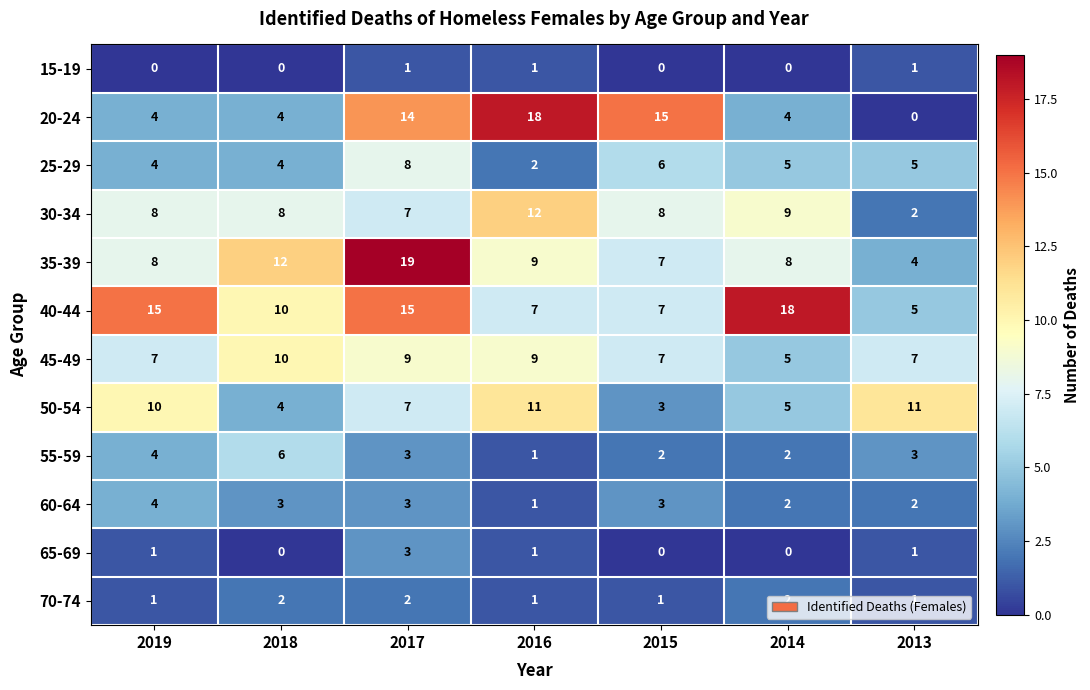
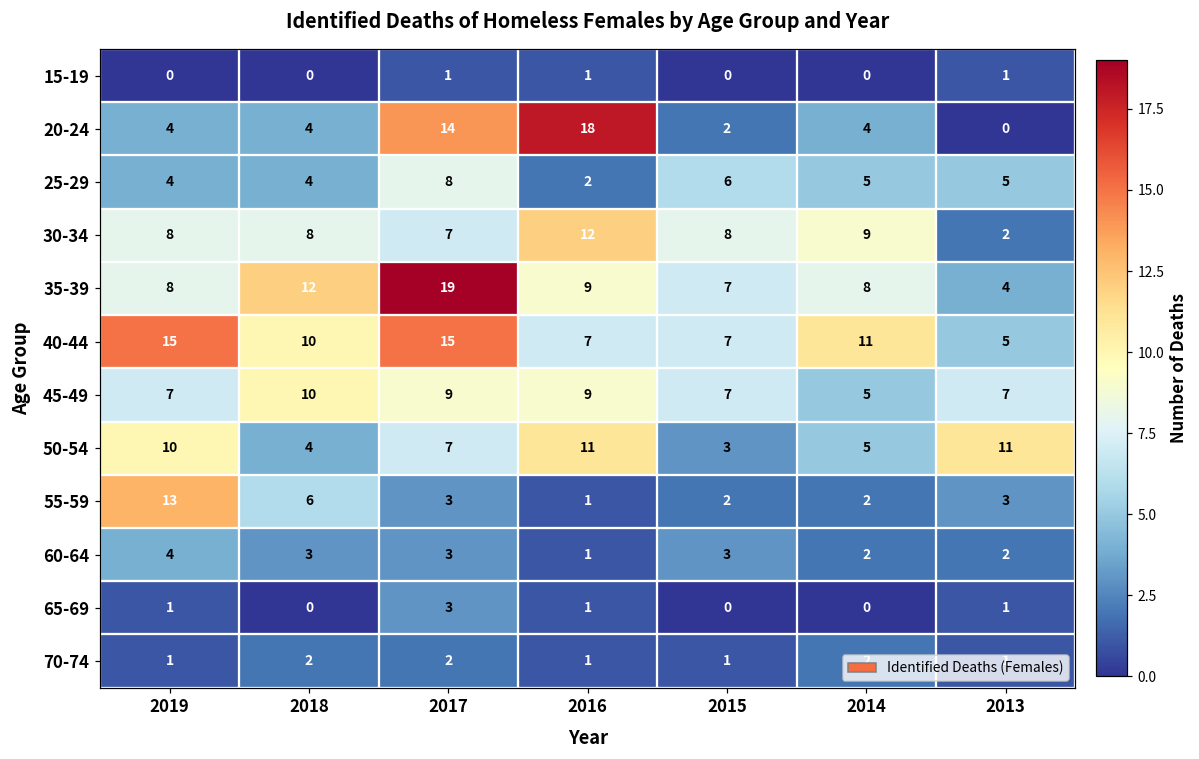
20-24, 2015: 15 -> 2
40-44, 2014: 18 -> 11
55-59, 2019: 4 -> 13
